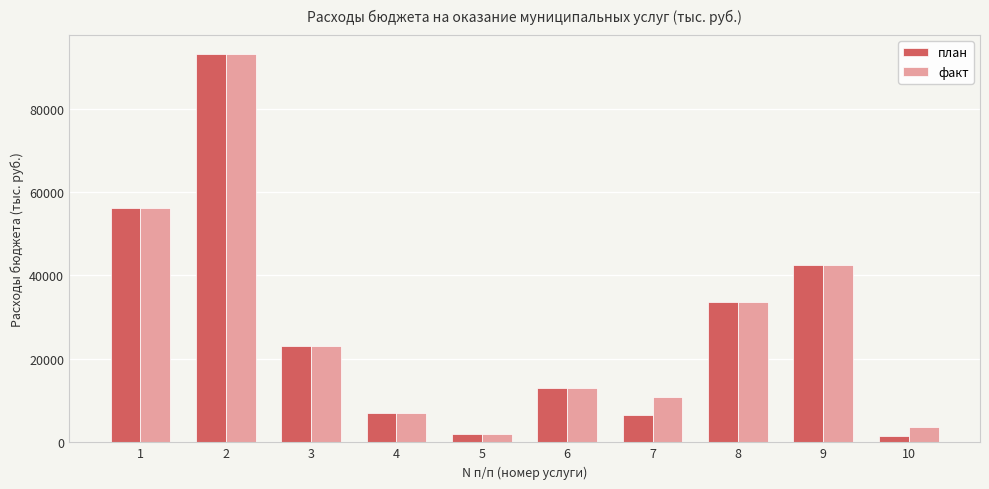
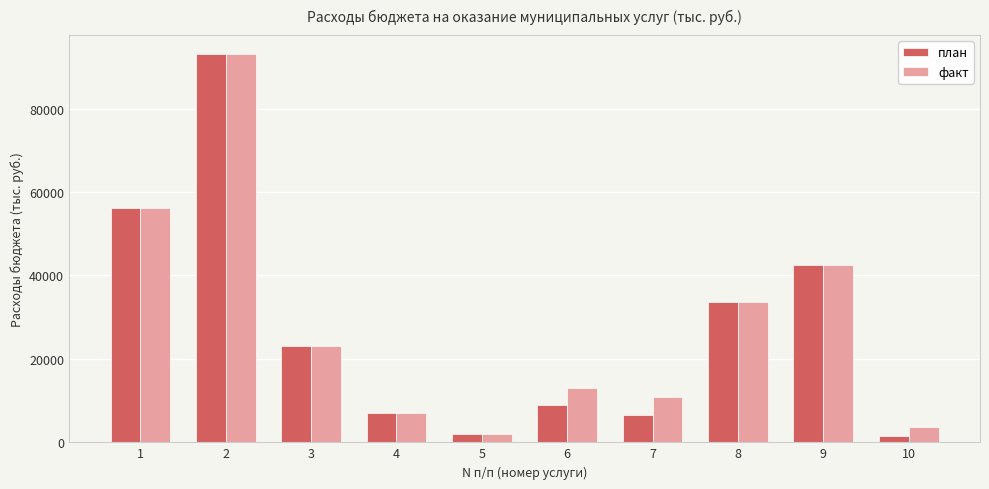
план, 6: 13000 -> 9000
